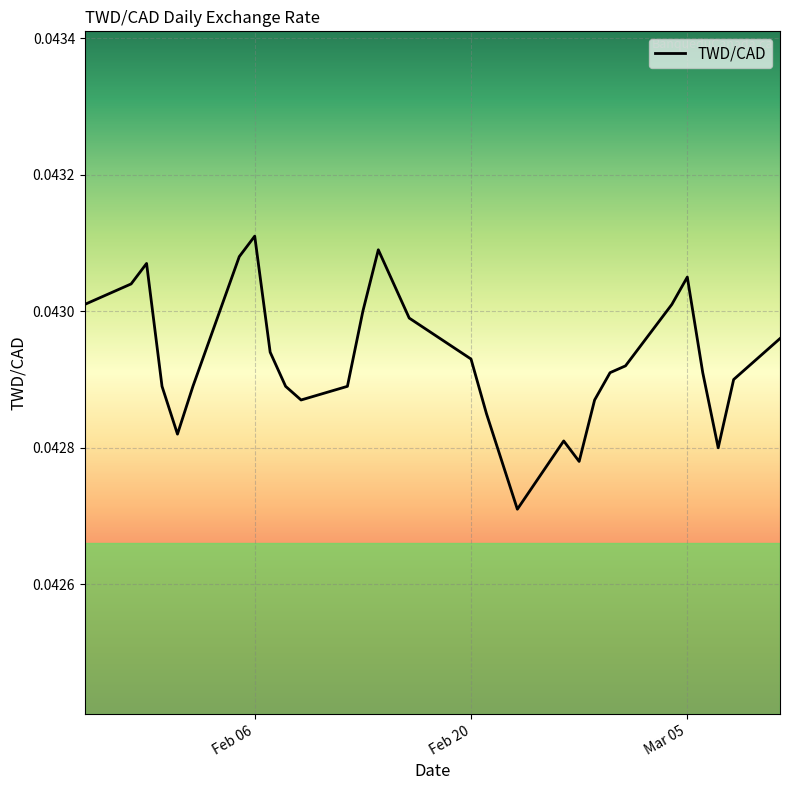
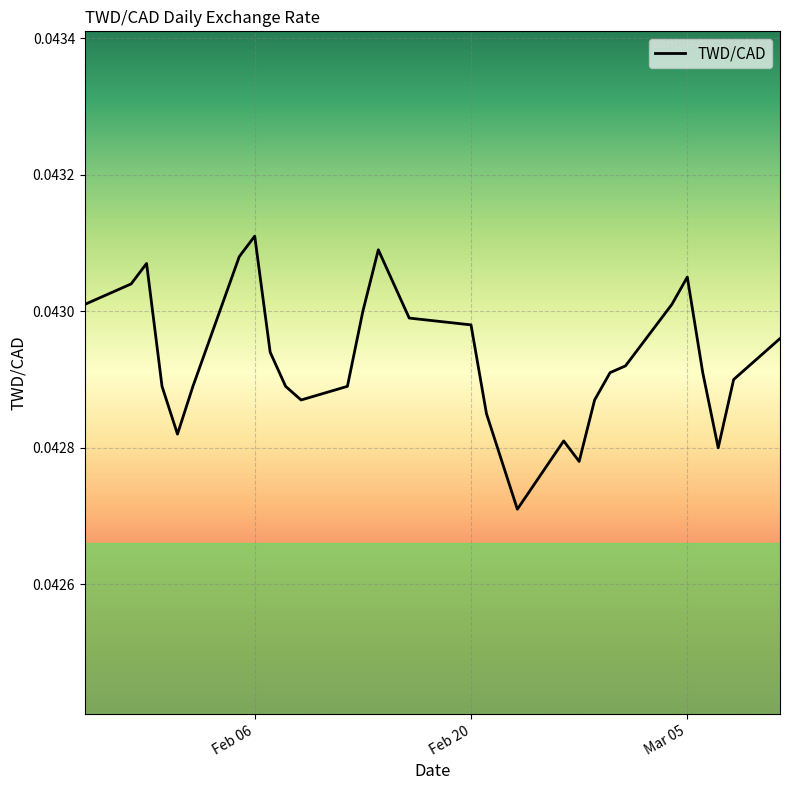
Feb 20: 0.04293 -> 0.04298
